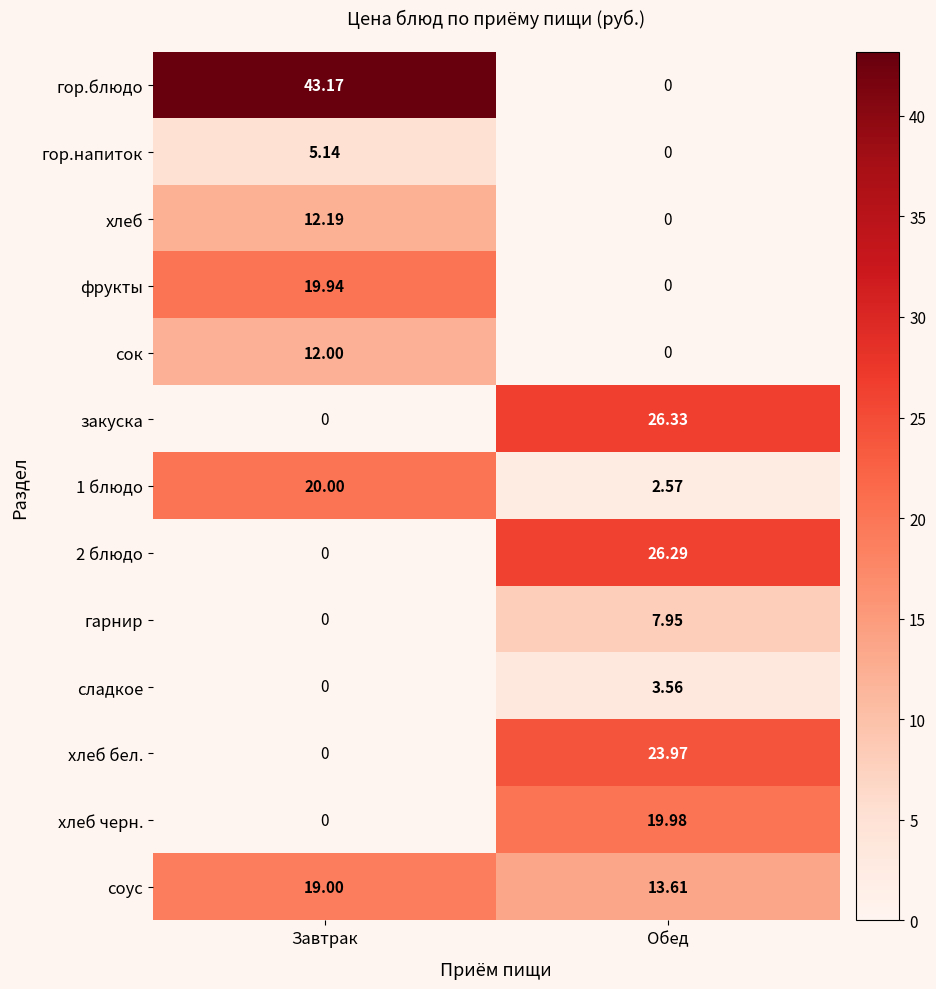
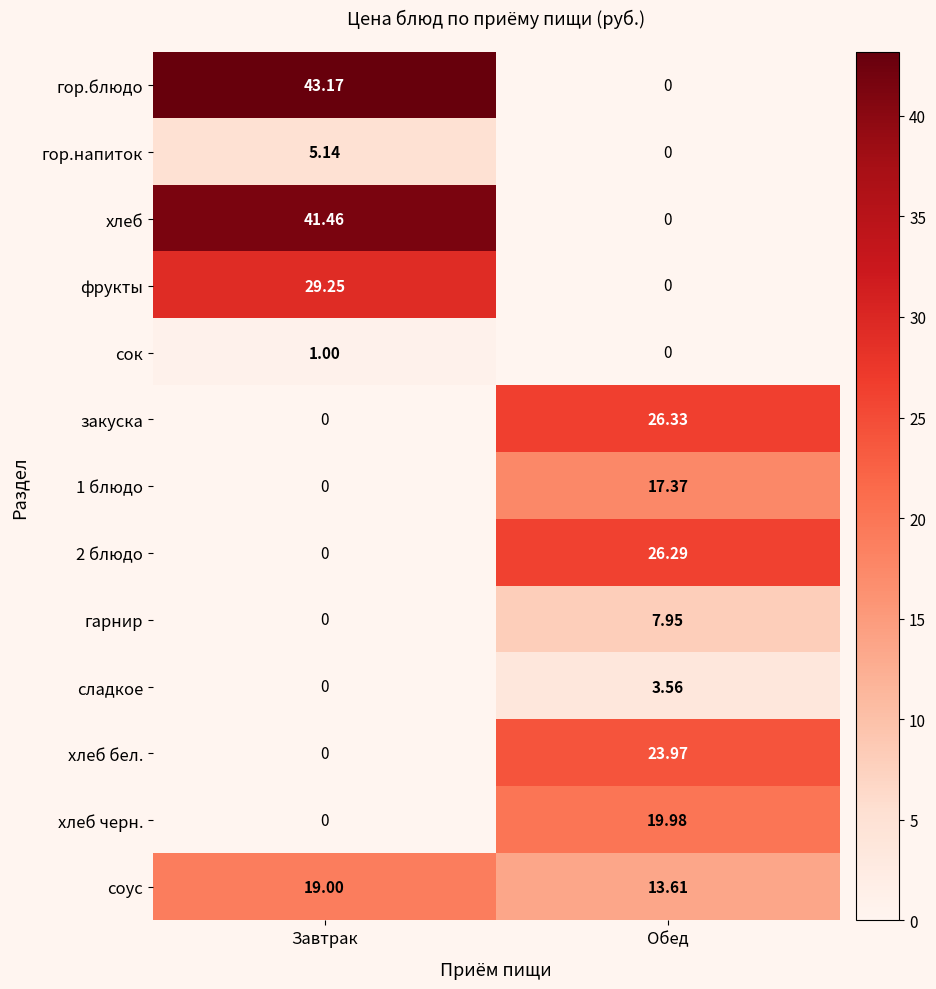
хлеб, Завтрак: 12.19 -> 41.46
фрукты, Завтрак: 19.94 -> 29.25
сок, Завтрак: 12.00 -> 1.00
1 блюдо, Завтрак: 20.00 -> 0
1 блюдо, Обед: 2.57 -> 17.37
